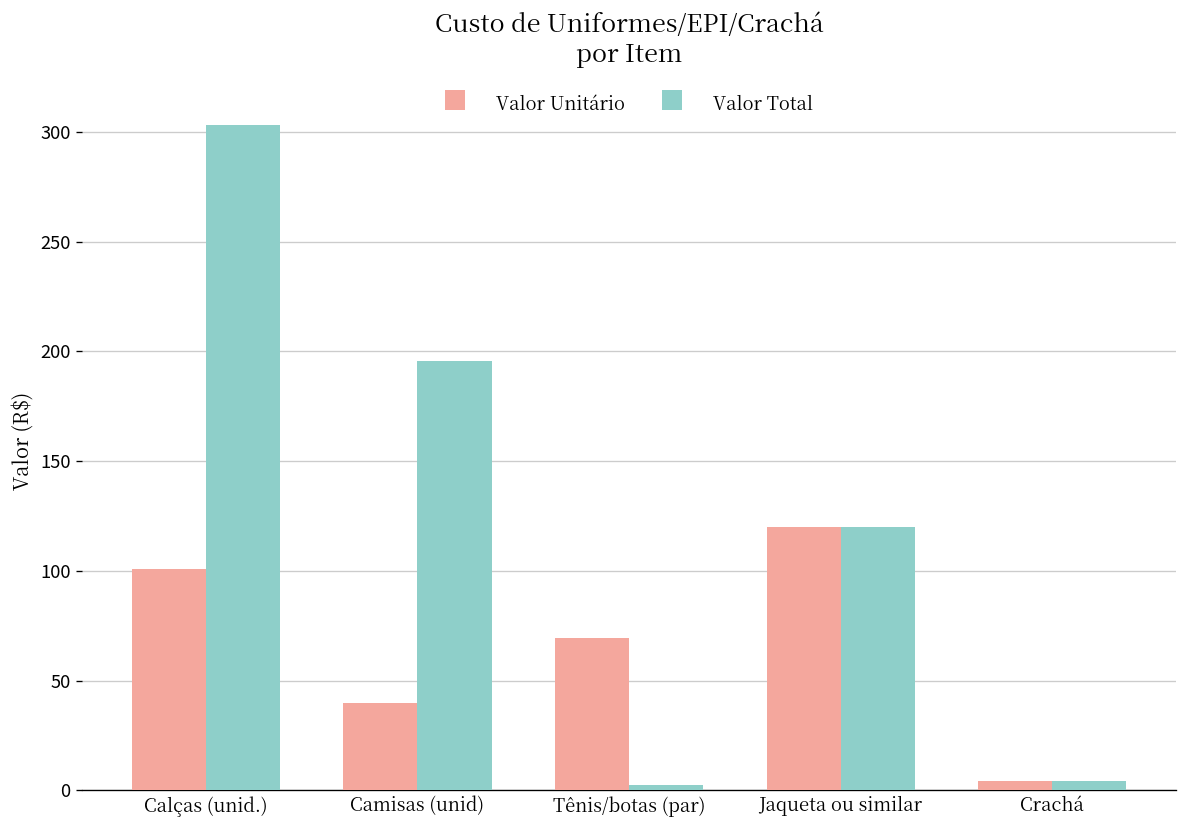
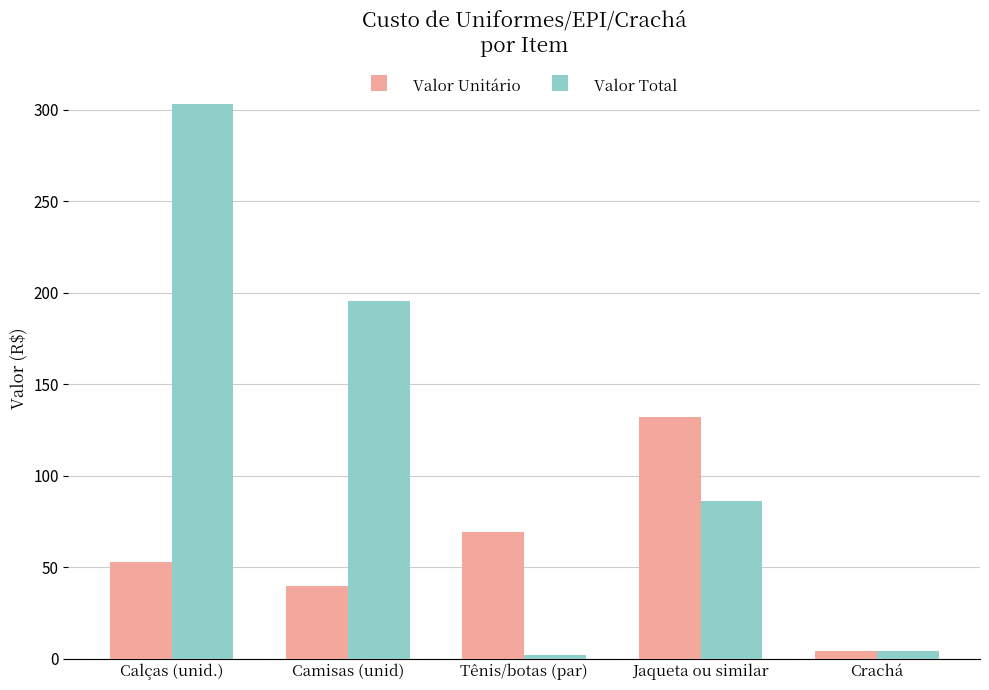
Valor Unitário, Calças (unid.): 101 -> 53
Valor Unitário, Jaqueta ou similar: 120 -> 132
Valor Total, Jaqueta ou similar: 120 -> 86
